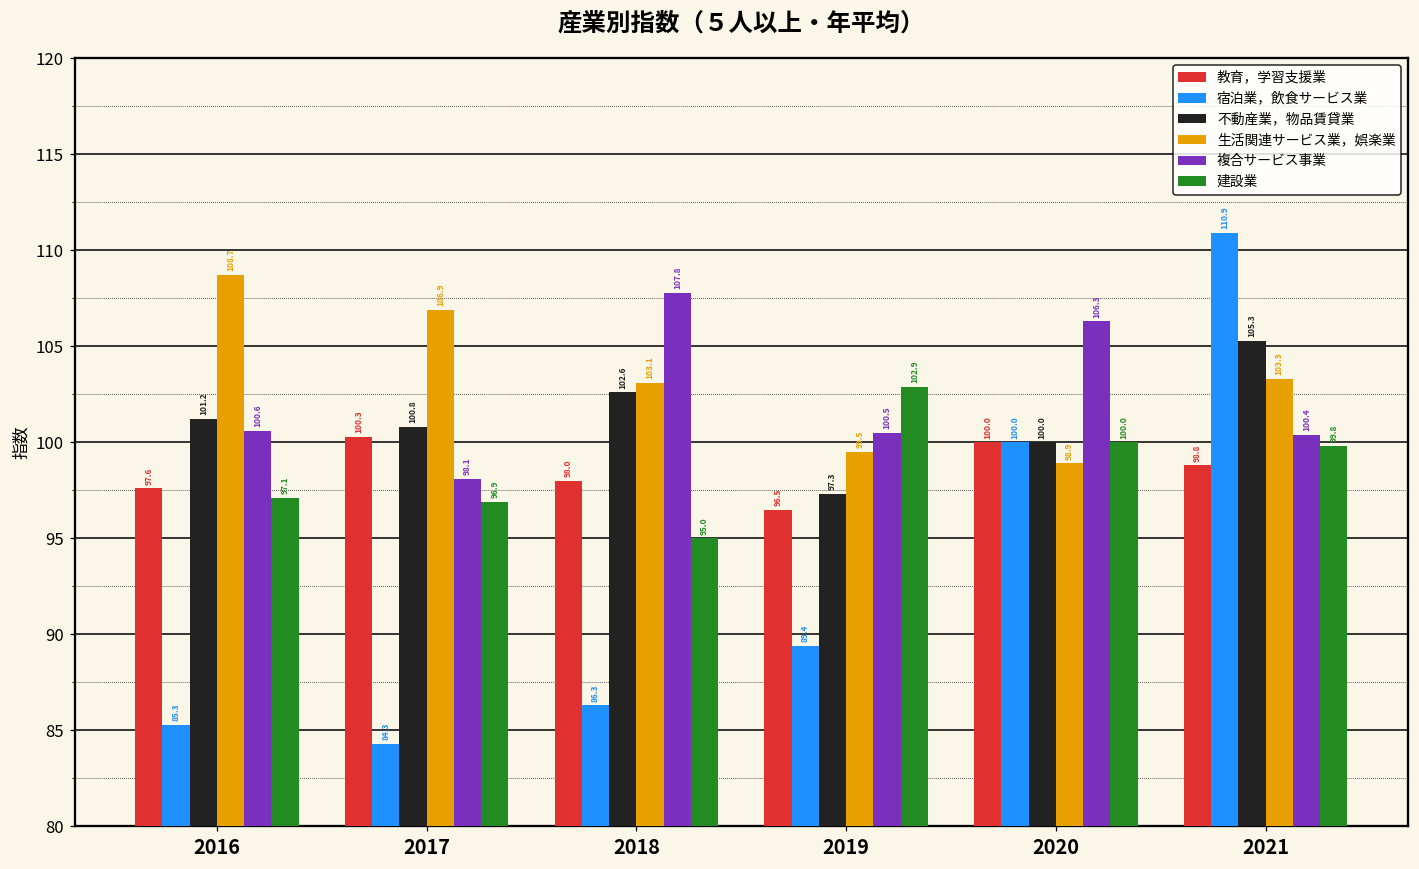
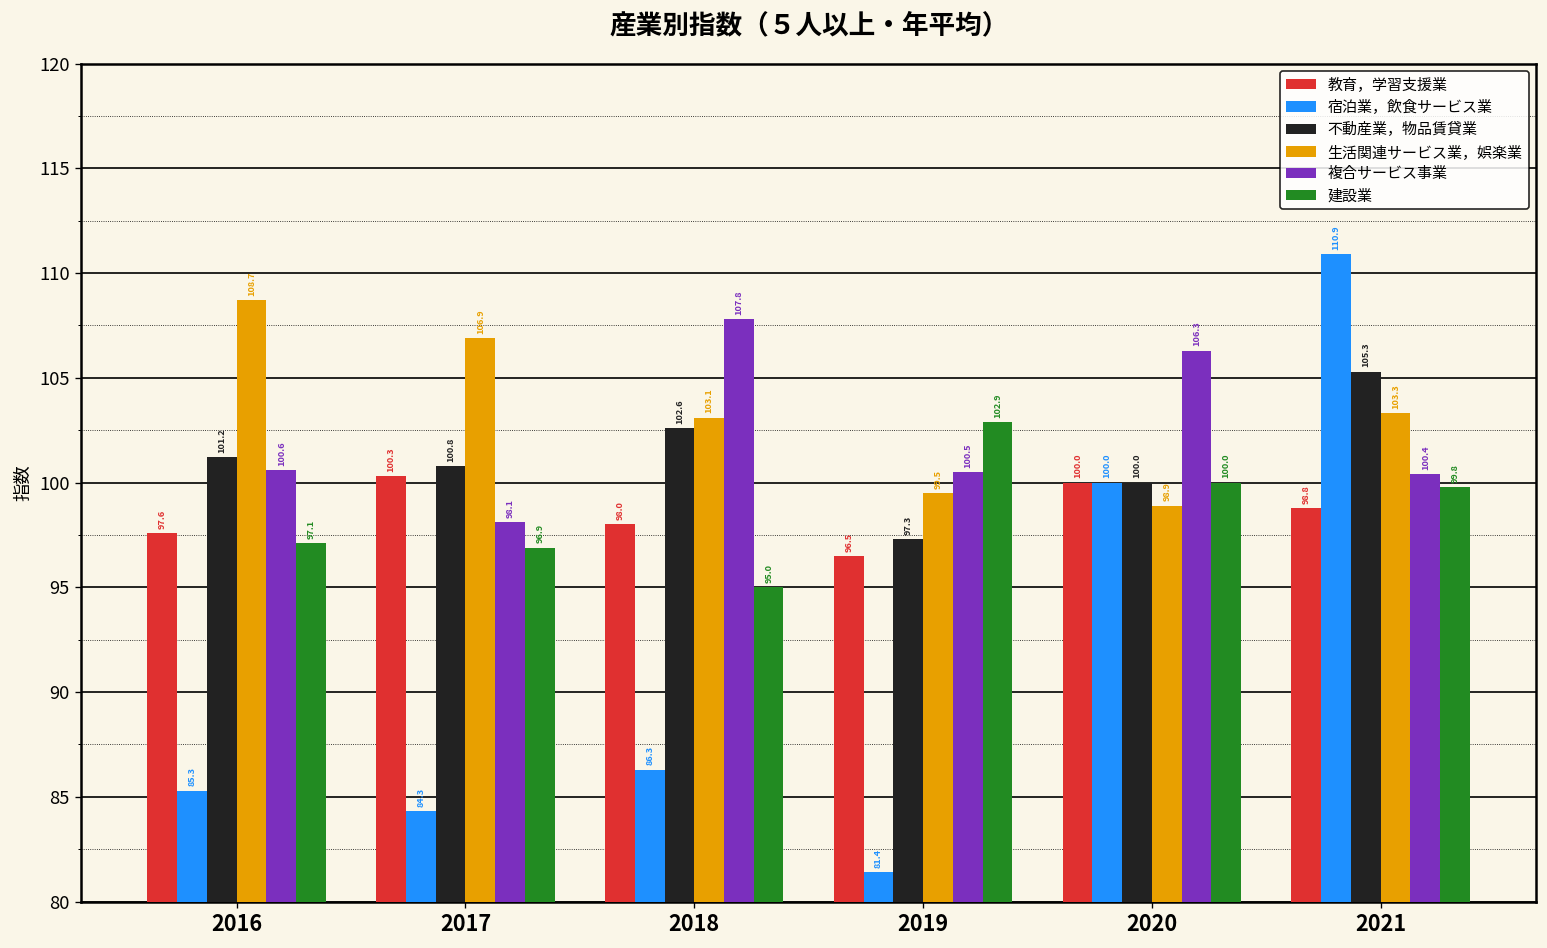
宿泊業，飲食サービス業, 2019: 89.4 -> 81.4
